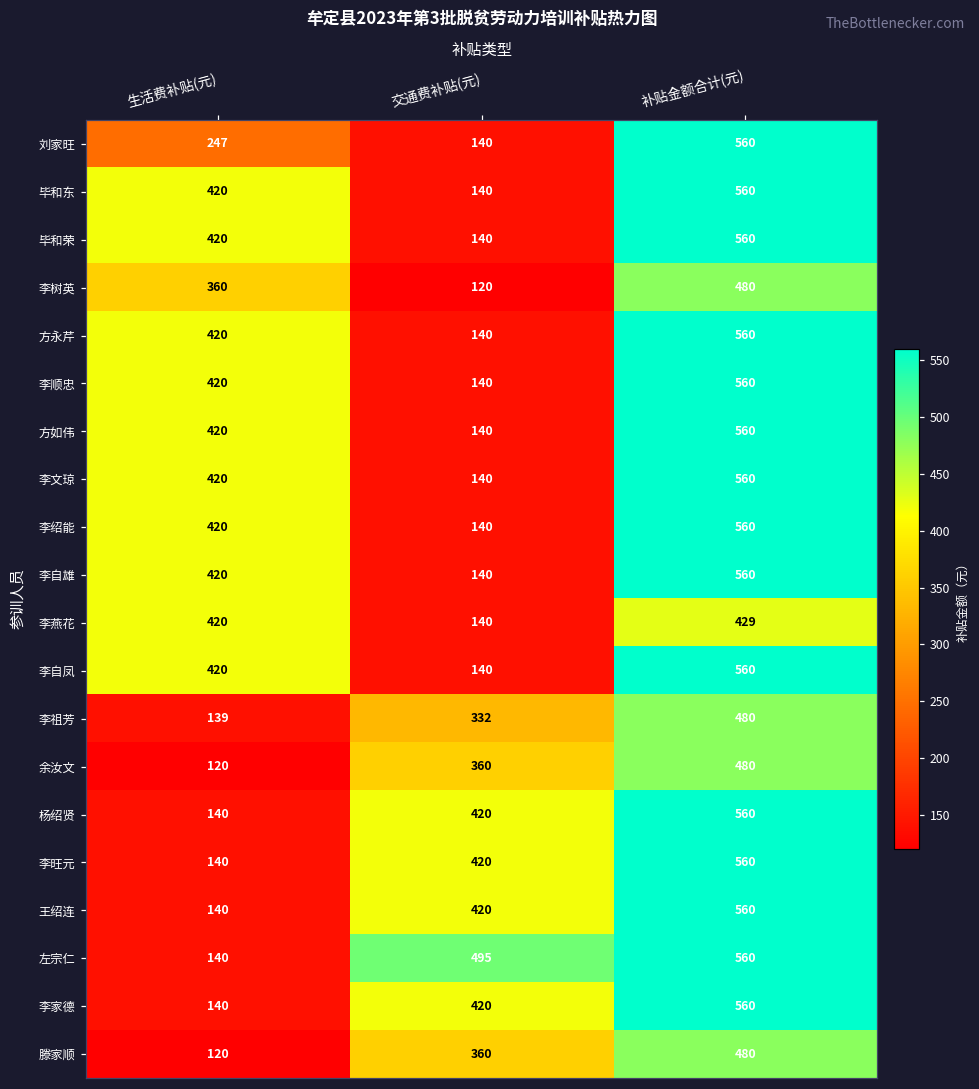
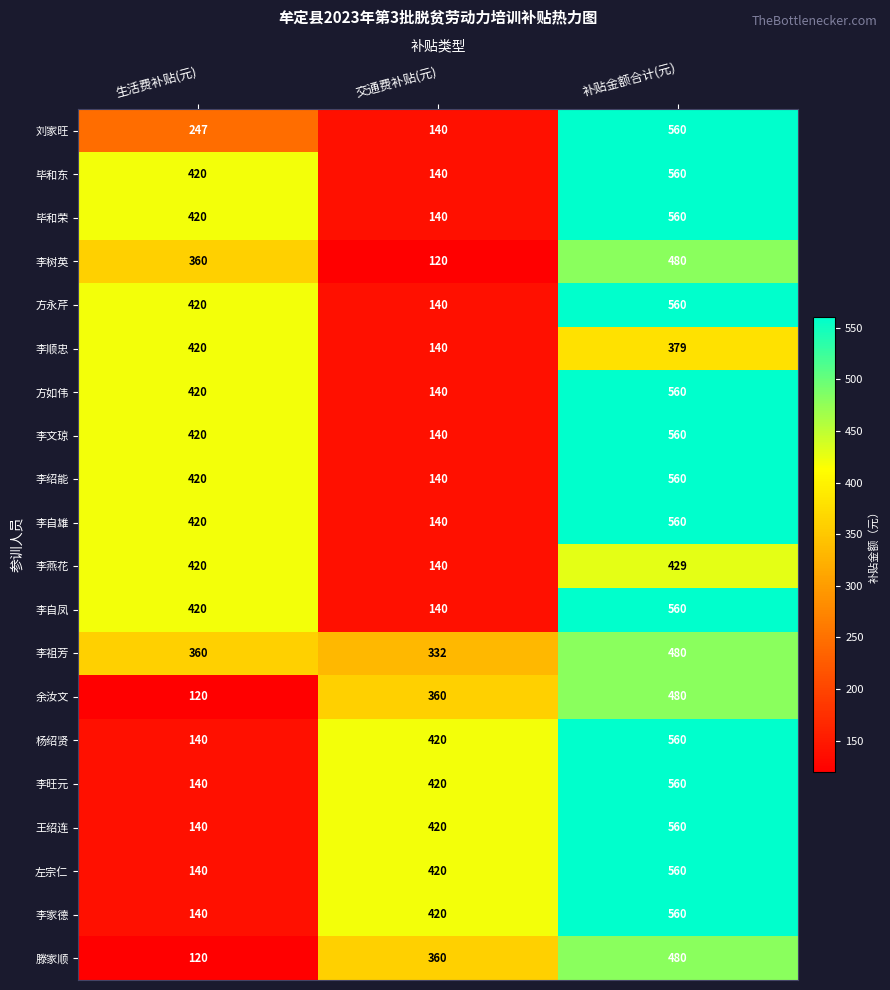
李顺忠, 补贴金额合计(元): 560 -> 379
李祖芳, 生活费补贴(元): 139 -> 360
左宗仁, 交通费补贴(元): 495 -> 420
